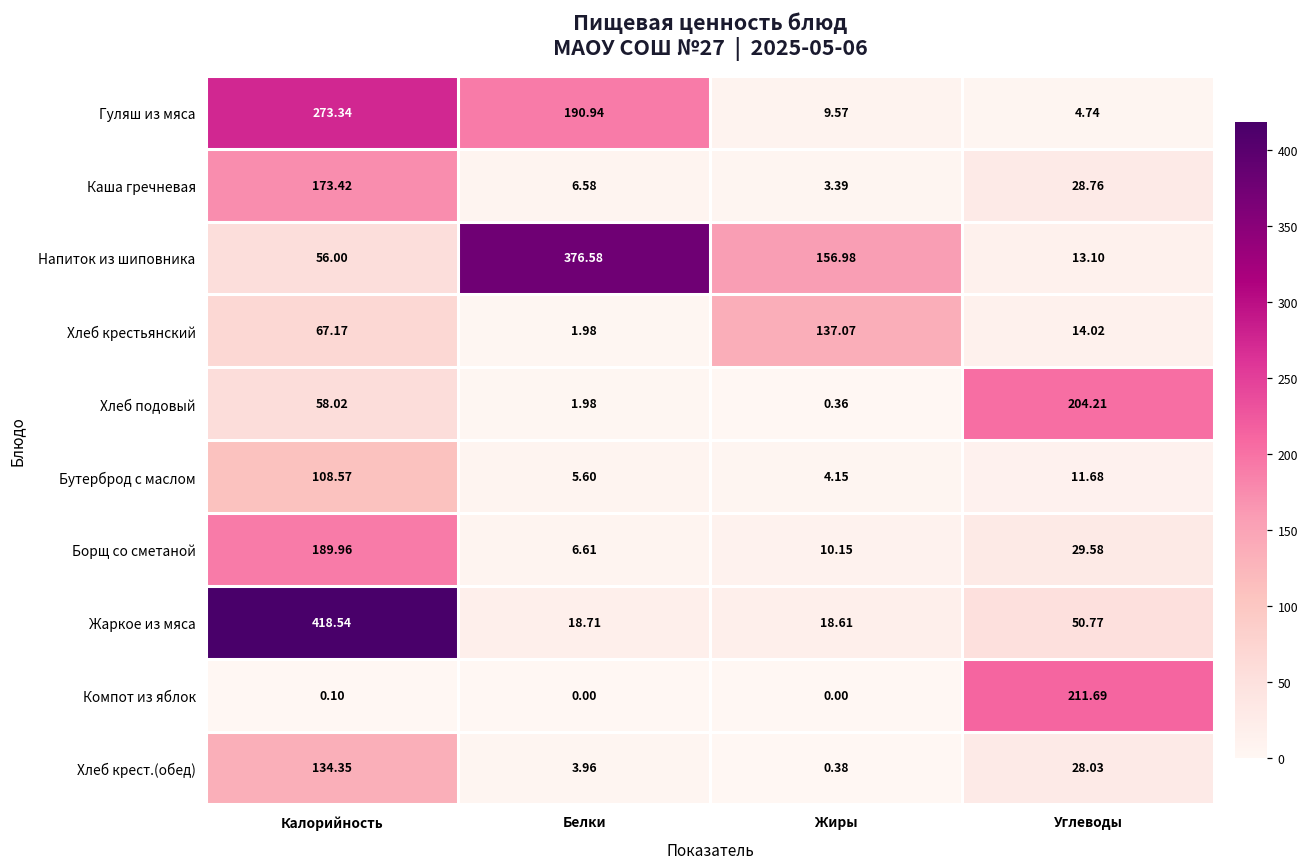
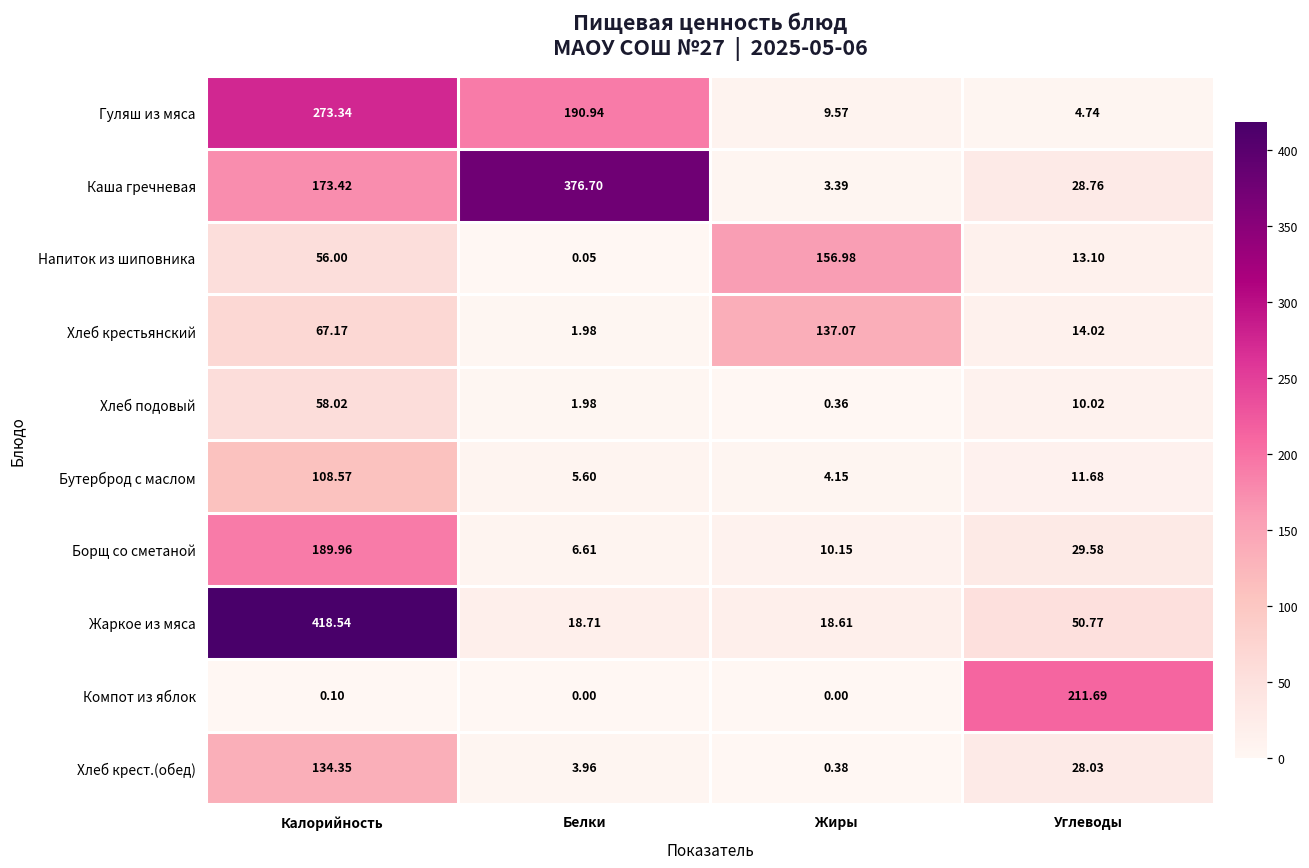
Каша гречневая, Белки: 6.58 -> 376.70
Напиток из шиповника, Белки: 376.58 -> 0.05
Хлеб подовый, Углеводы: 204.21 -> 10.02
